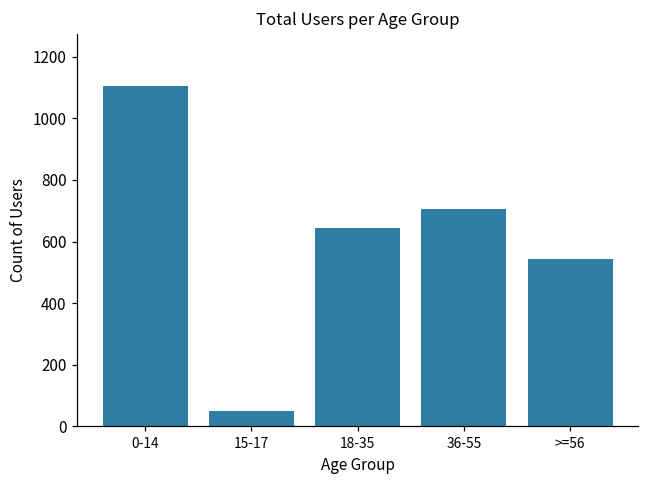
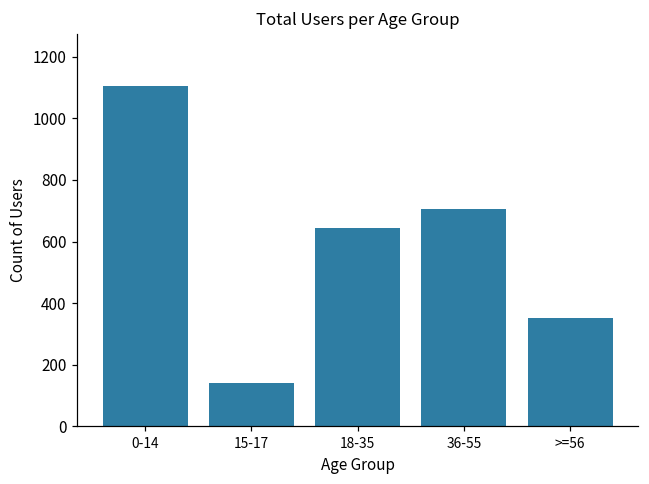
15-17: 50 -> 140
>=56: 540 -> 350
